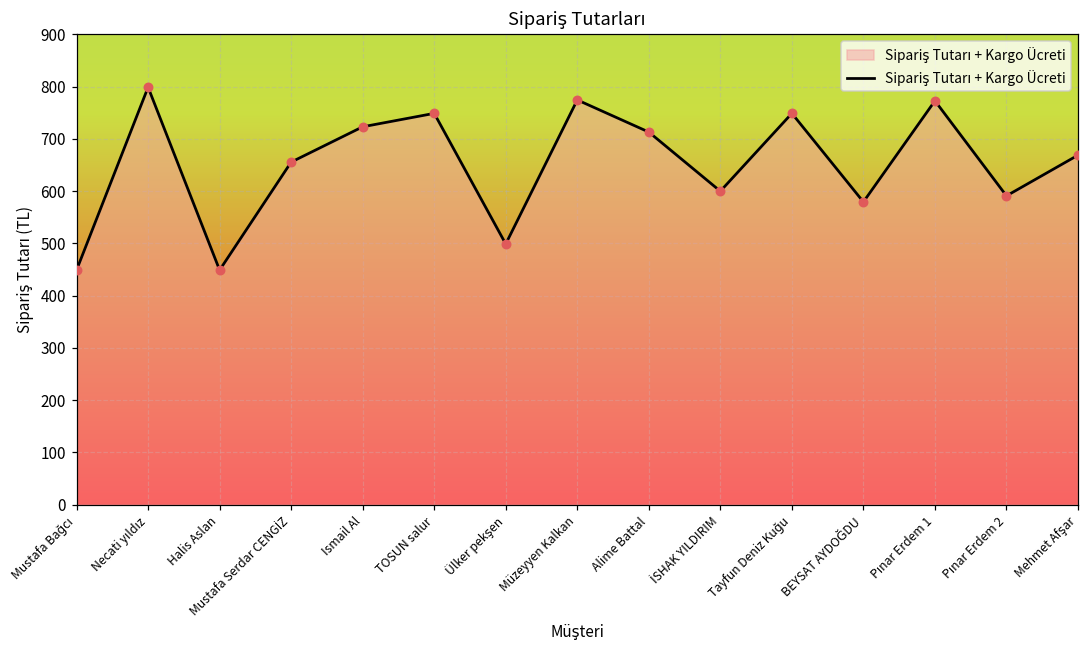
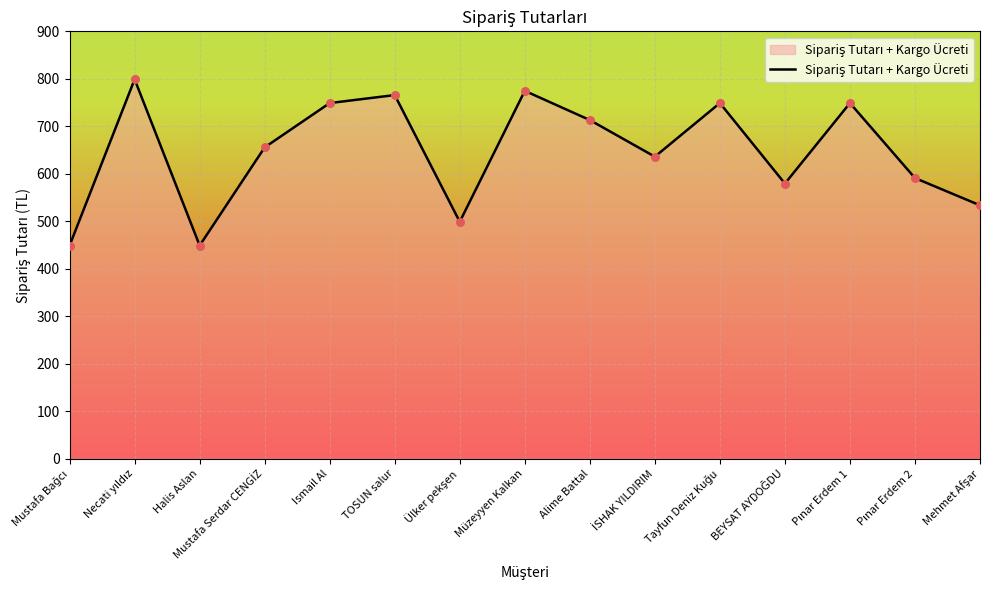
Ismail Al: 720 -> 750
TOSUN salur: 750 -> 770
İSHAK YILDIRIM: 600 -> 640
Pınar Erdem 1: 770 -> 750
Mehmet Afşar: 670 -> 530
